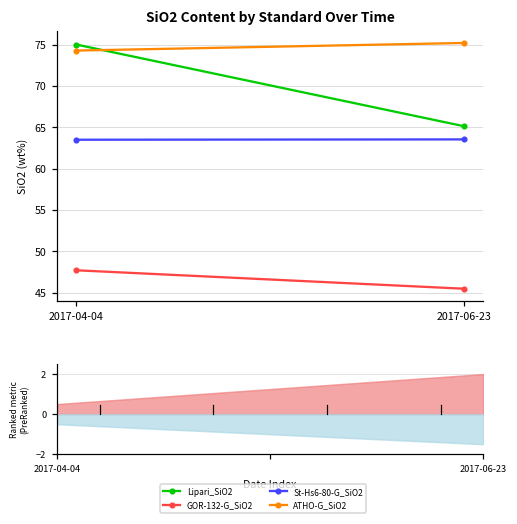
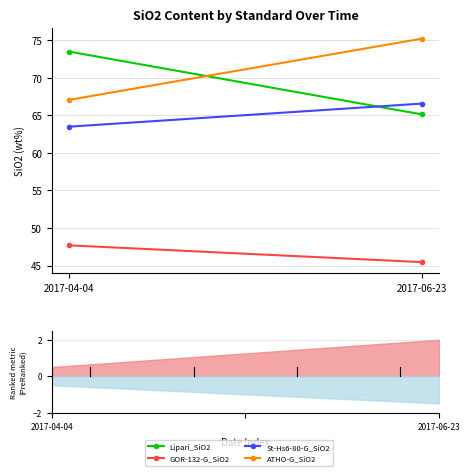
SiO2 Content by Standard Over Time, Lipari_SiO2, 2017-04-04: 75 -> 73
SiO2 Content by Standard Over Time, ATHO-G_SiO2, 2017-04-04: 74 -> 67
SiO2 Content by Standard Over Time, St-Hs6-80-G_SiO2, 2017-06-23: 64 -> 67
